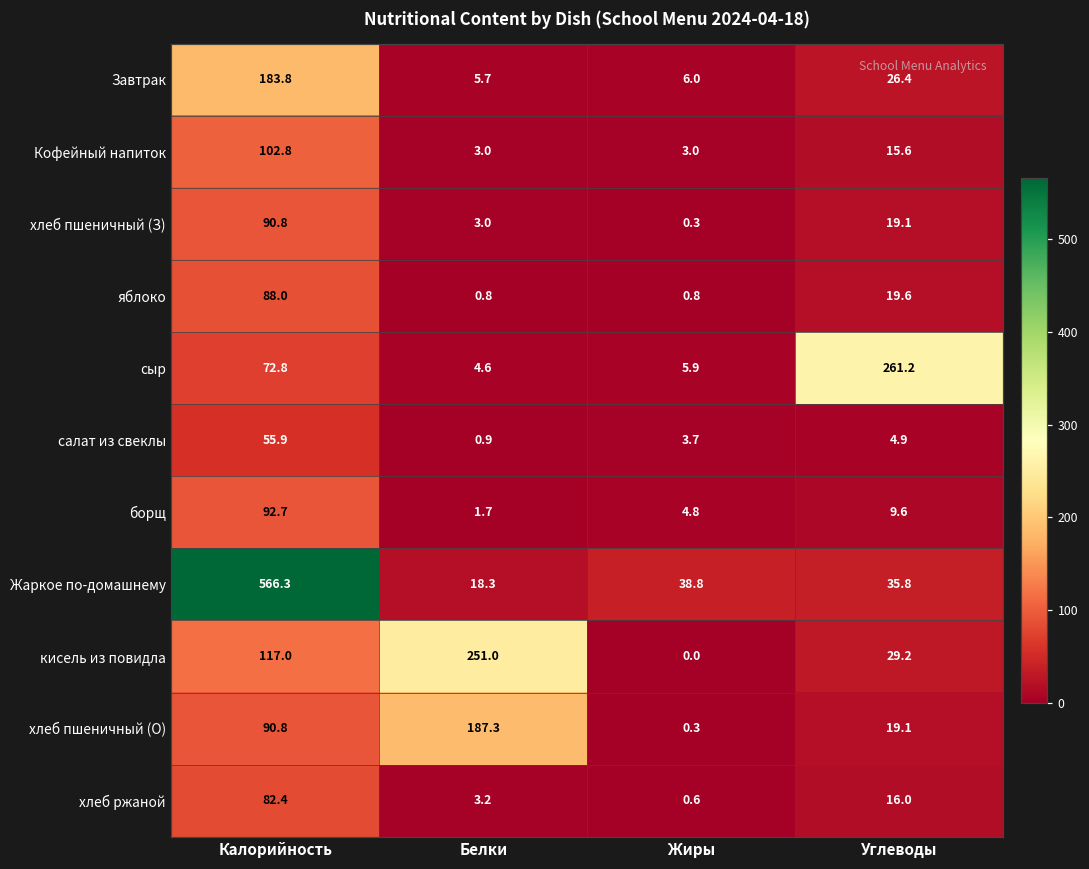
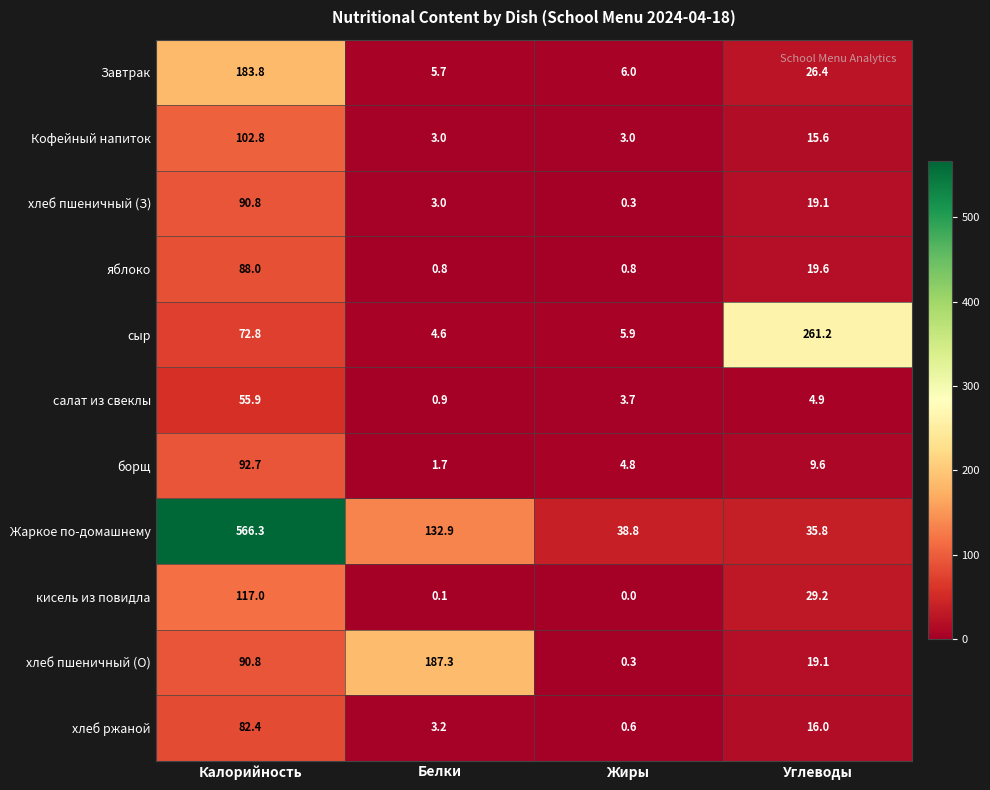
Жаркое по-домашнему, Белки: 18.3 -> 132.9
кисель из повидла, Белки: 251.0 -> 0.1
